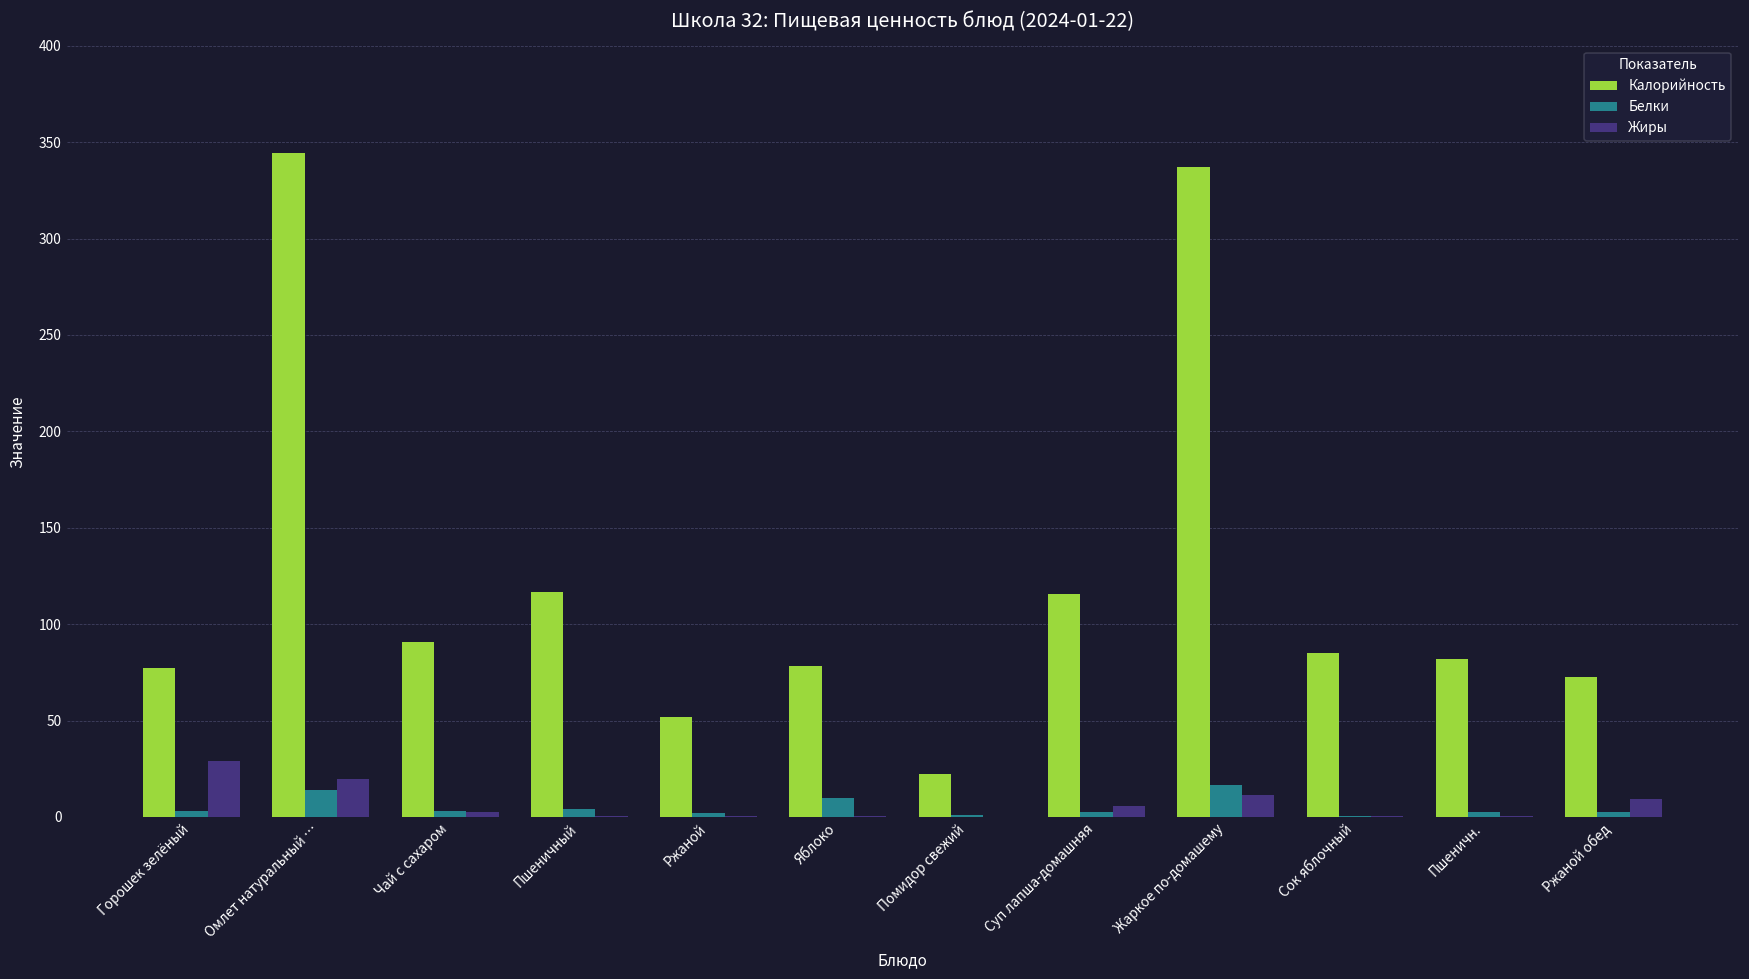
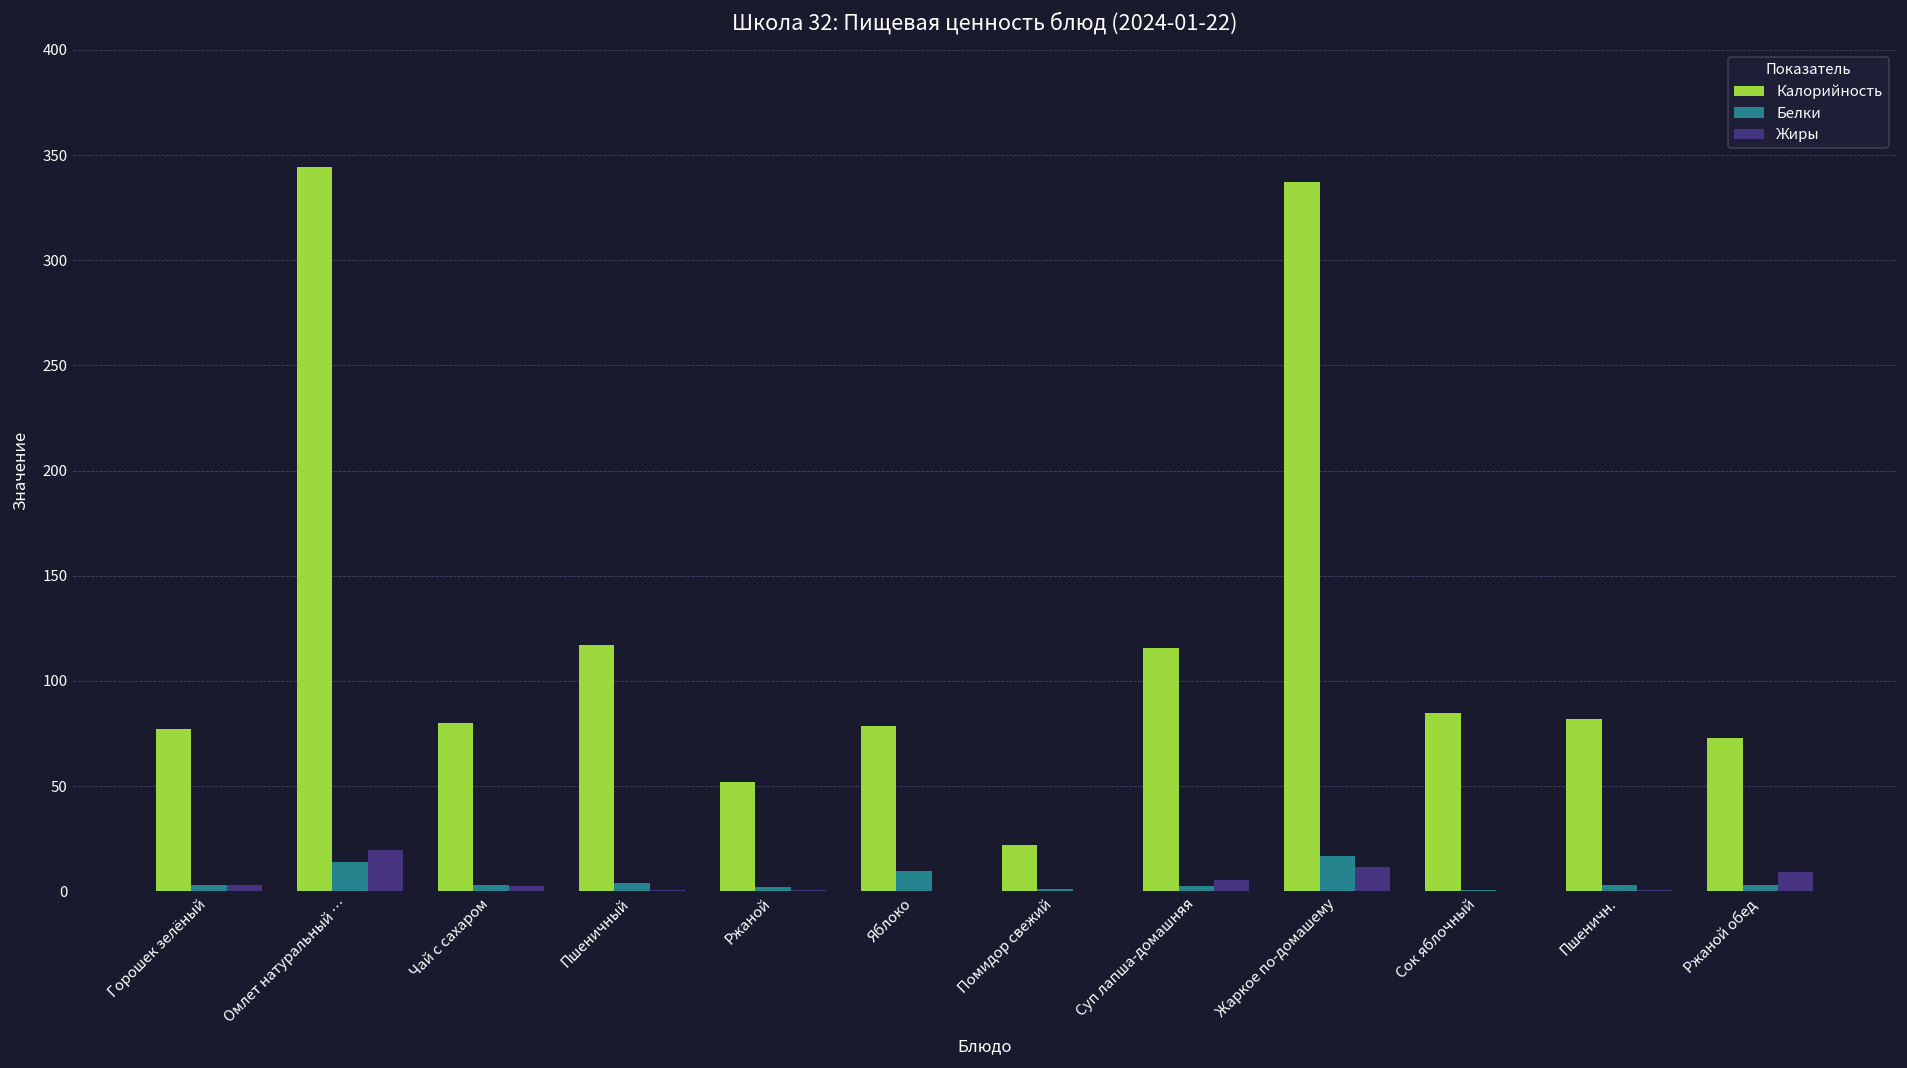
Жиры, Горошек зелёный: 29 -> 3
Калорийность, Чай с сахаром: 91 -> 80
